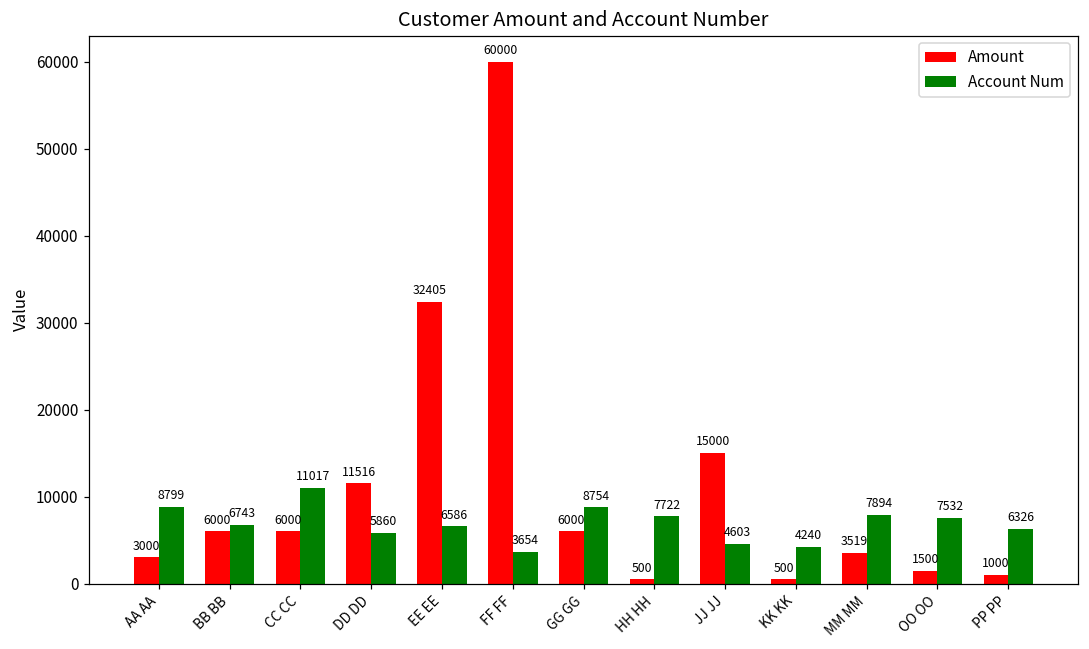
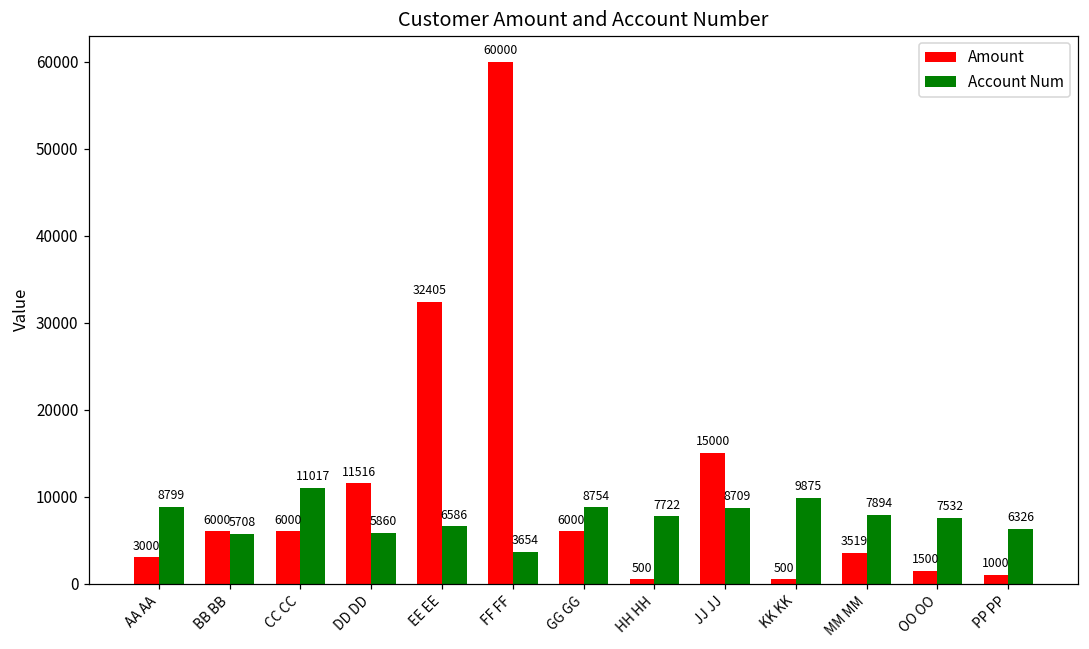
Account Num, BB BB: 6743 -> 5708
Account Num, JJ JJ: 4603 -> 8709
Account Num, KK KK: 4240 -> 9875
